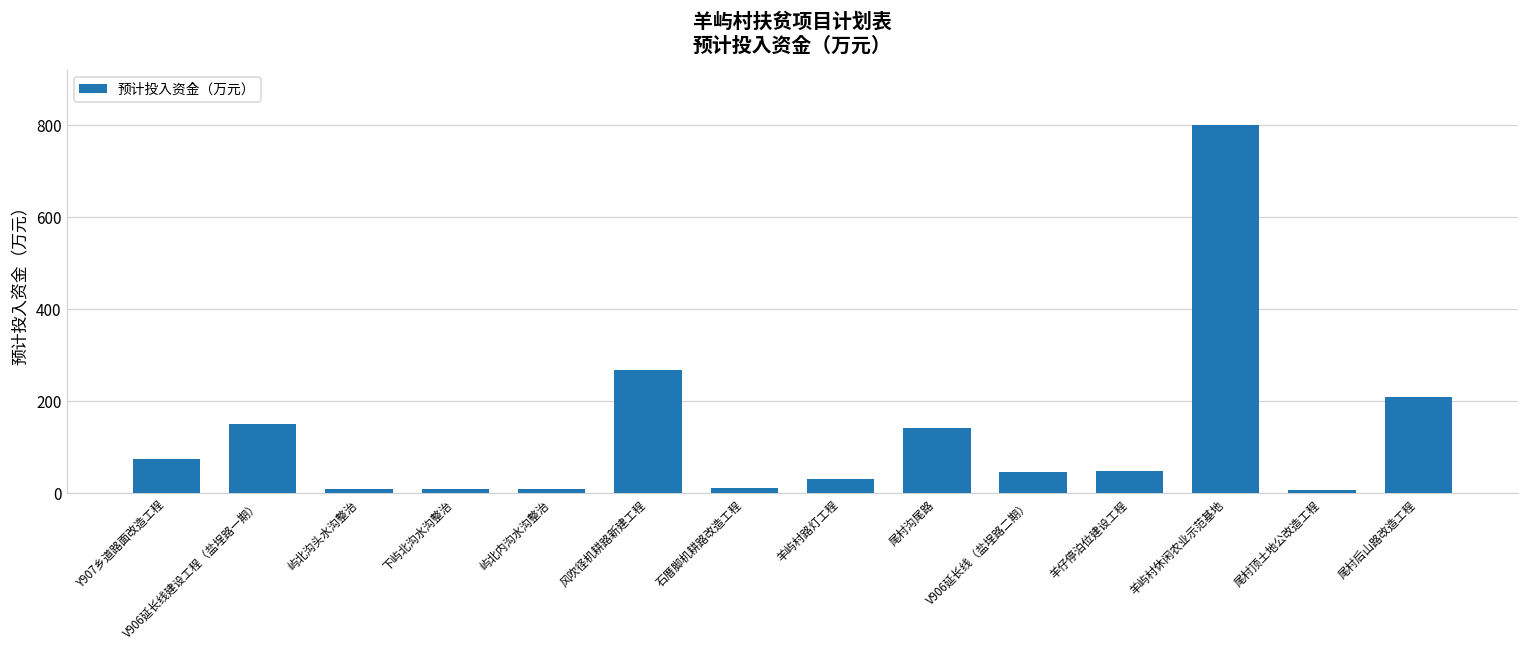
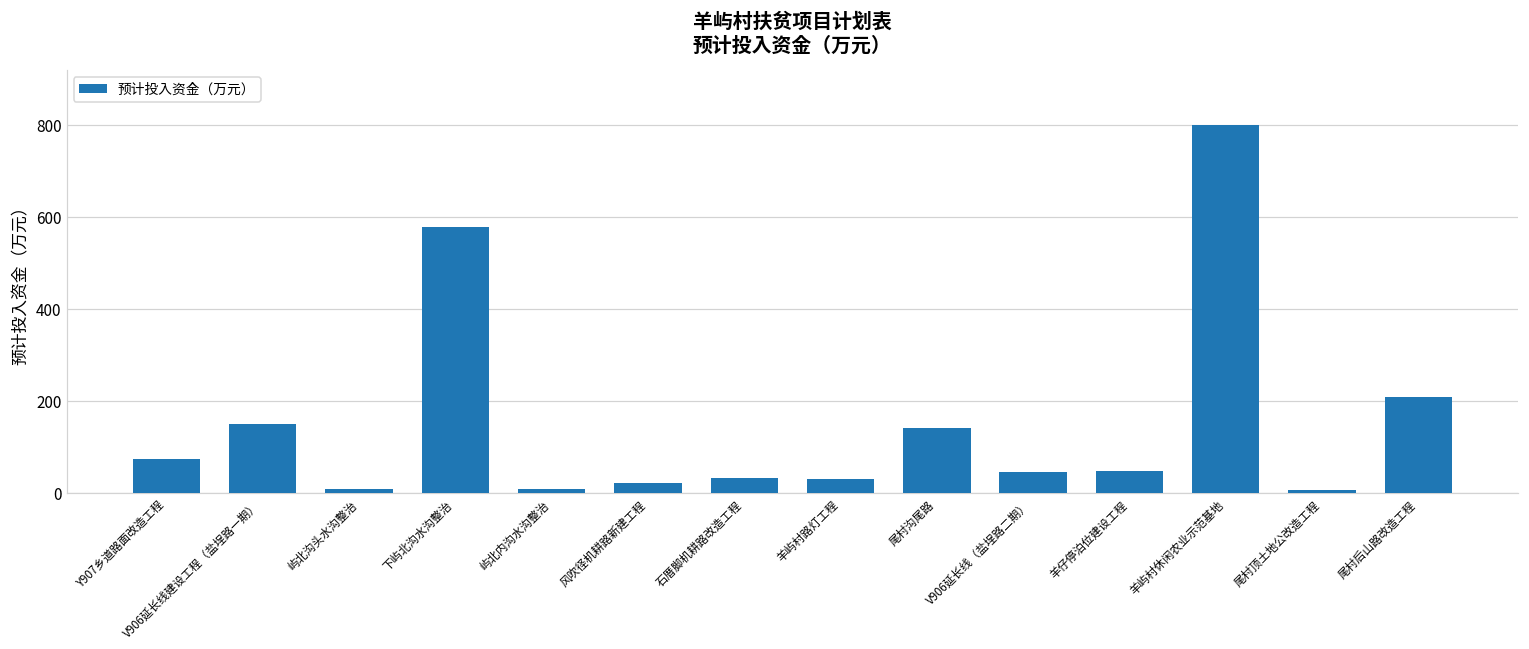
下屿北沟水沟整治: 10 -> 580
风吹径机耕路新建工程: 270 -> 20
石厝脚机耕路改造工程: 10 -> 30
